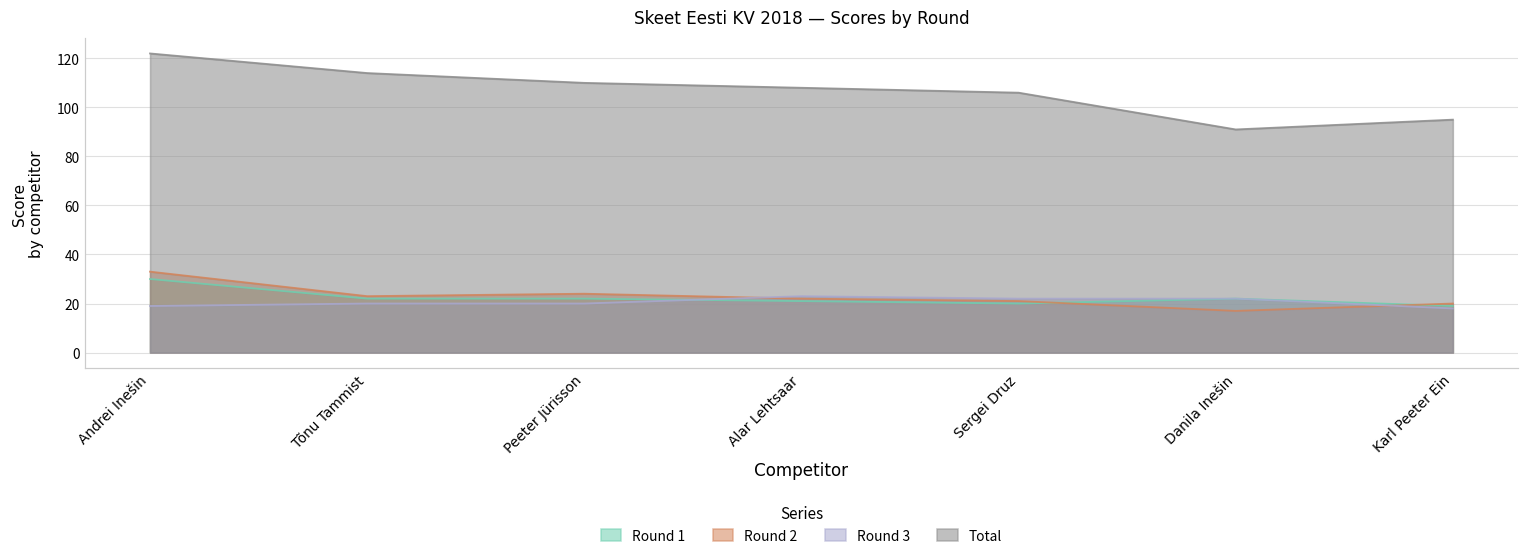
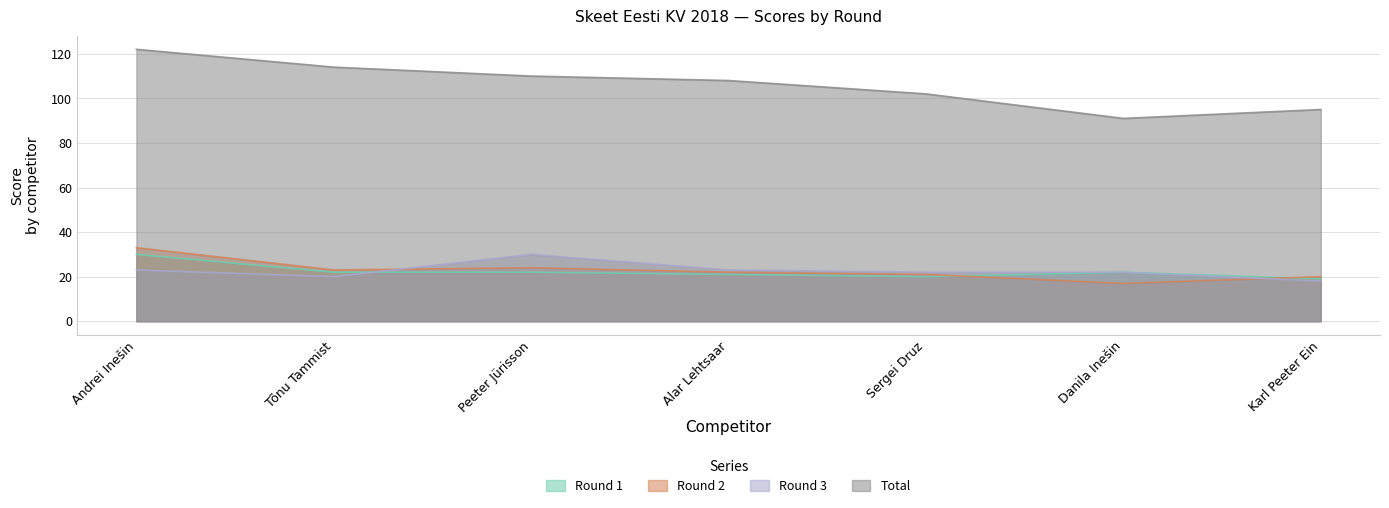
Round 3, Andrei Inešin: 19 -> 23
Round 3, Peeter Jürisson: 20 -> 30
Total, Sergei Druz: 106 -> 102
